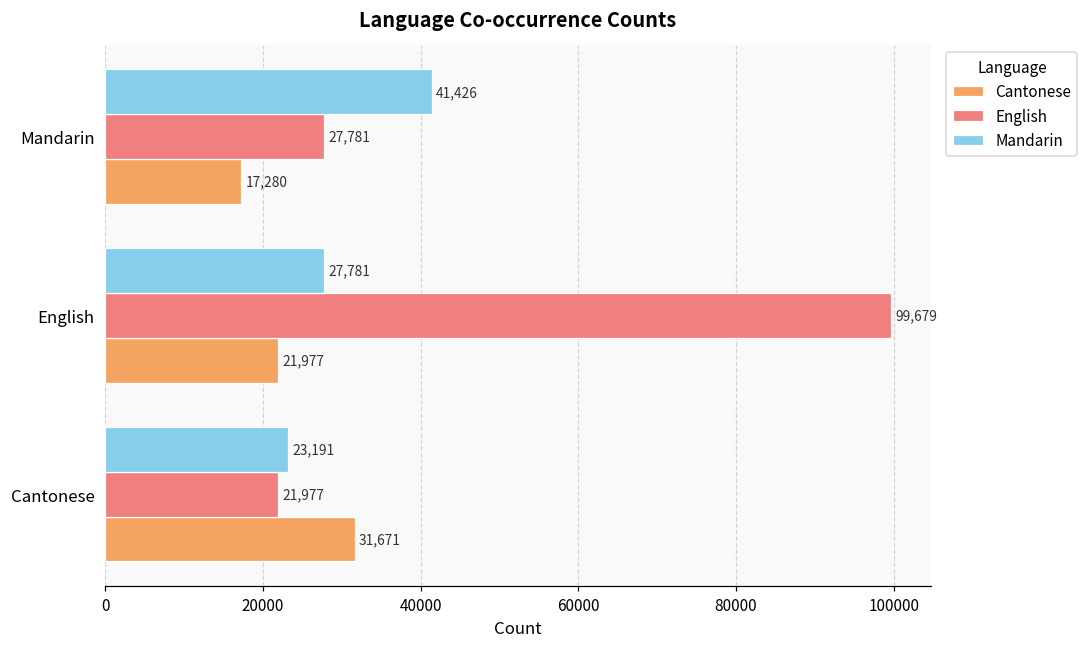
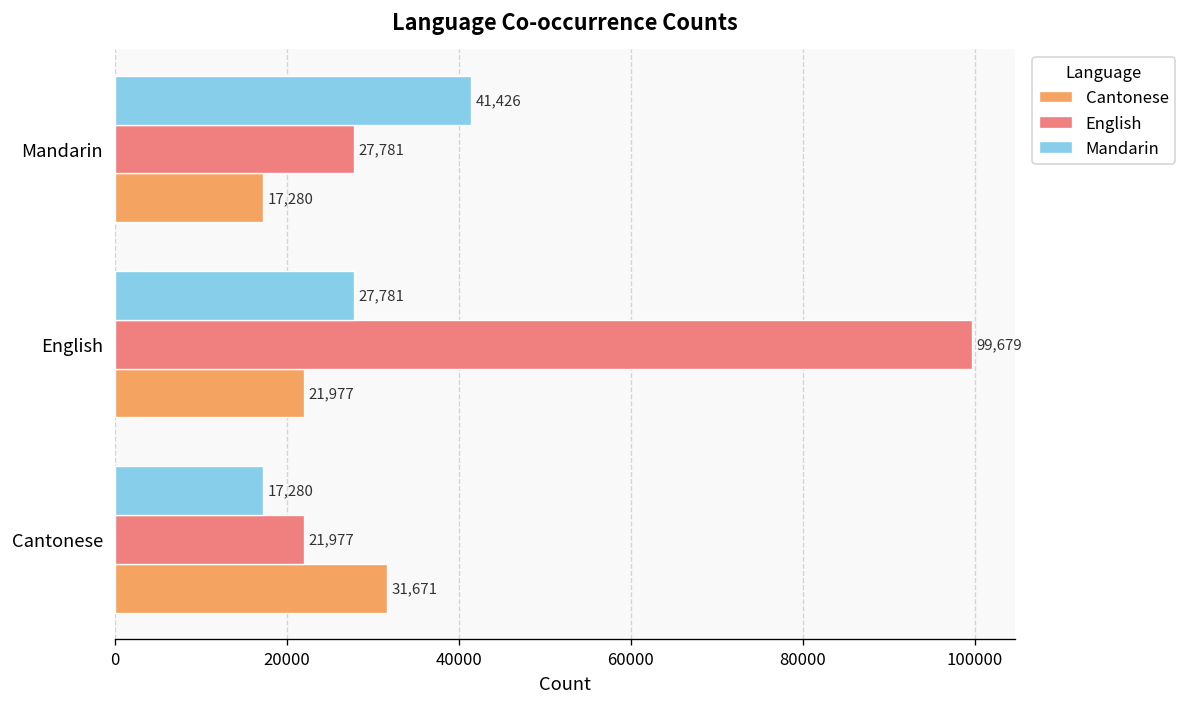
Mandarin, Cantonese: 23,191 -> 17,280
